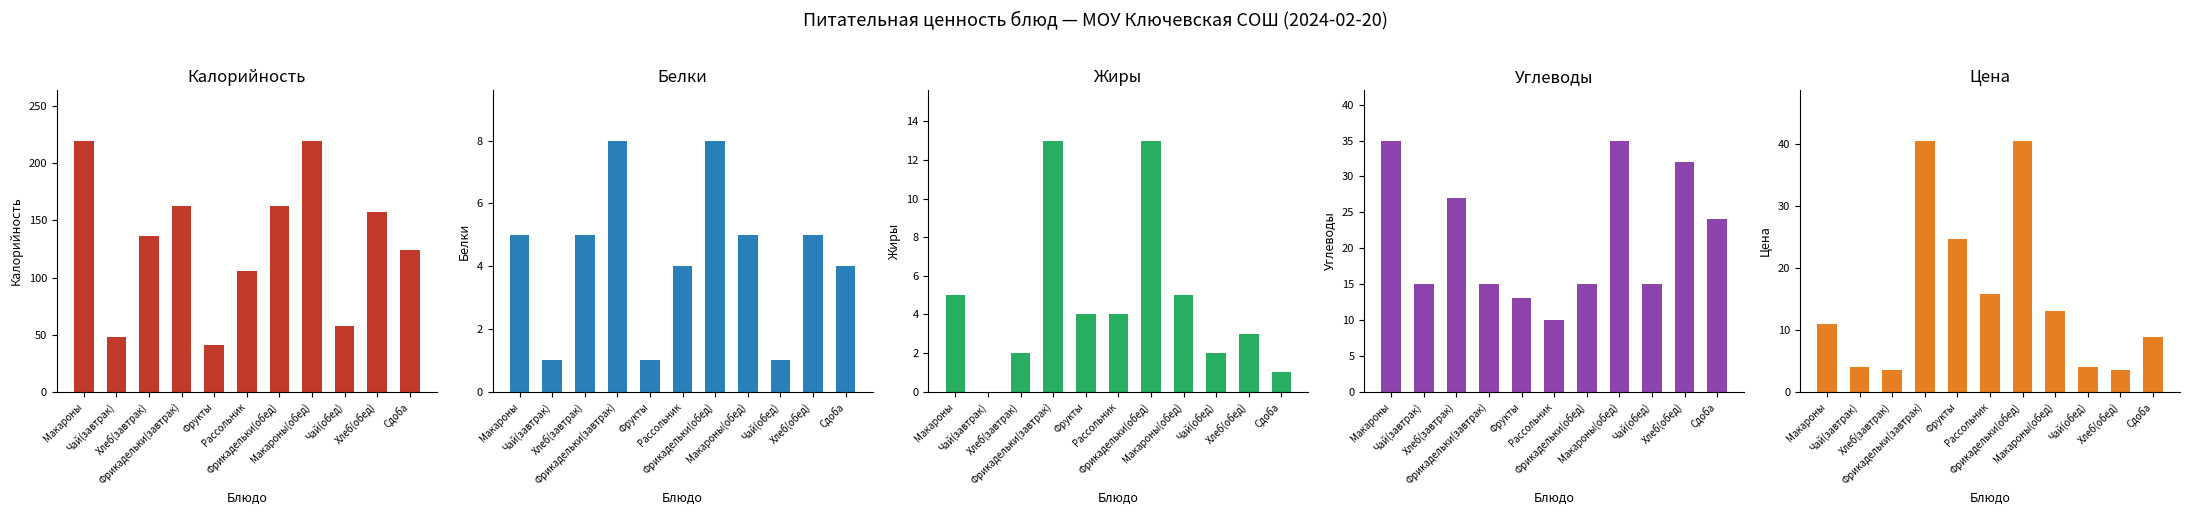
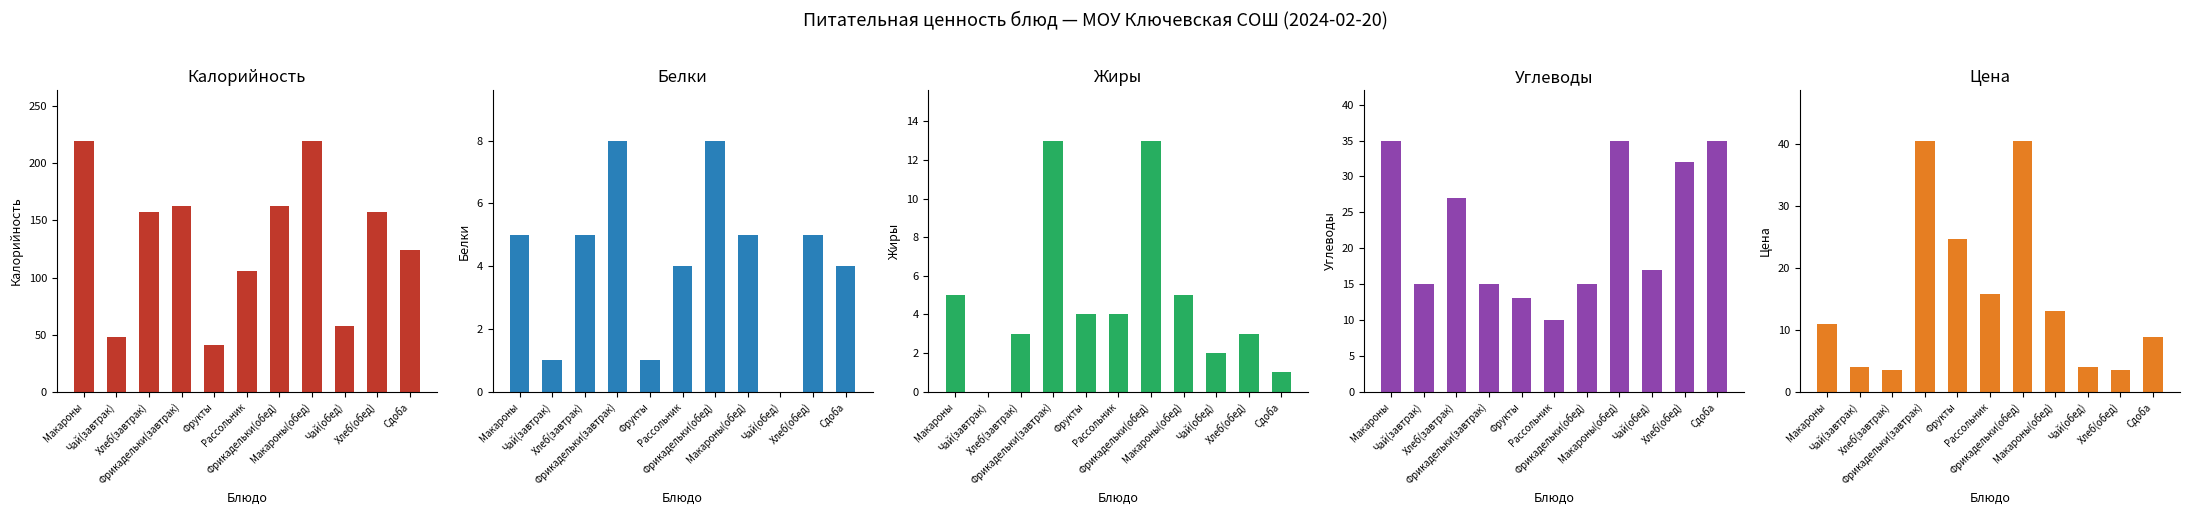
Калорийность, Хлеб(завтрак): 136 -> 157
Белки, Чай(обед): 1 -> 0
Жиры, Хлеб(завтрак): 2 -> 3
Углеводы, Чай(обед): 15 -> 17
Углеводы, Сдоба: 24 -> 35
